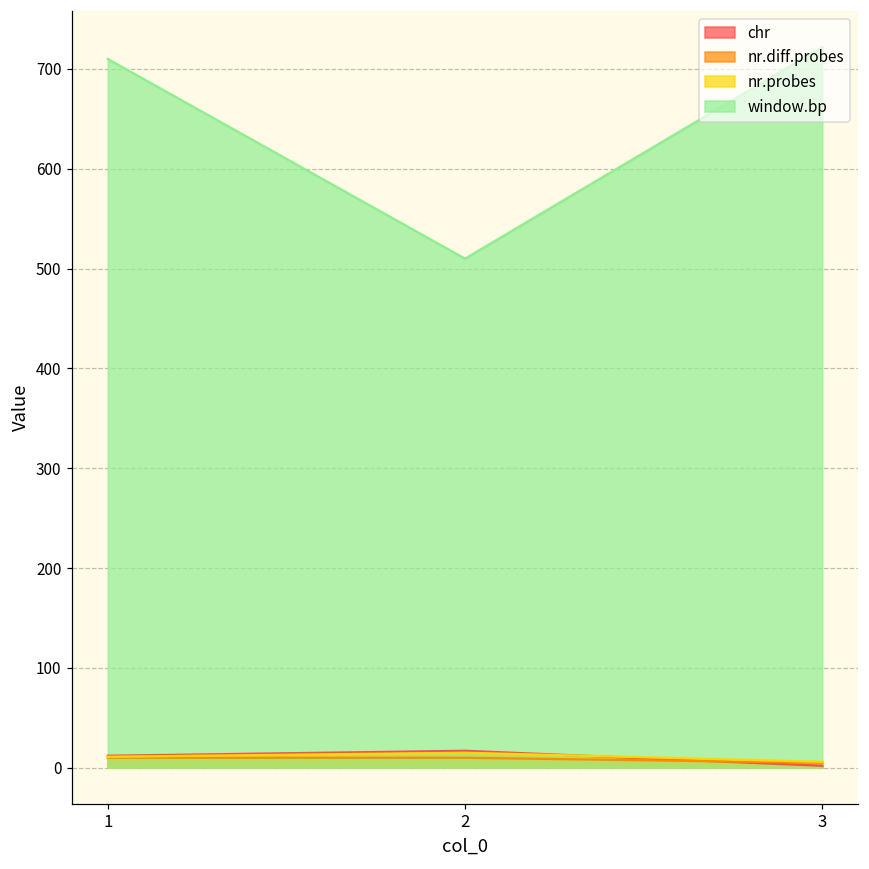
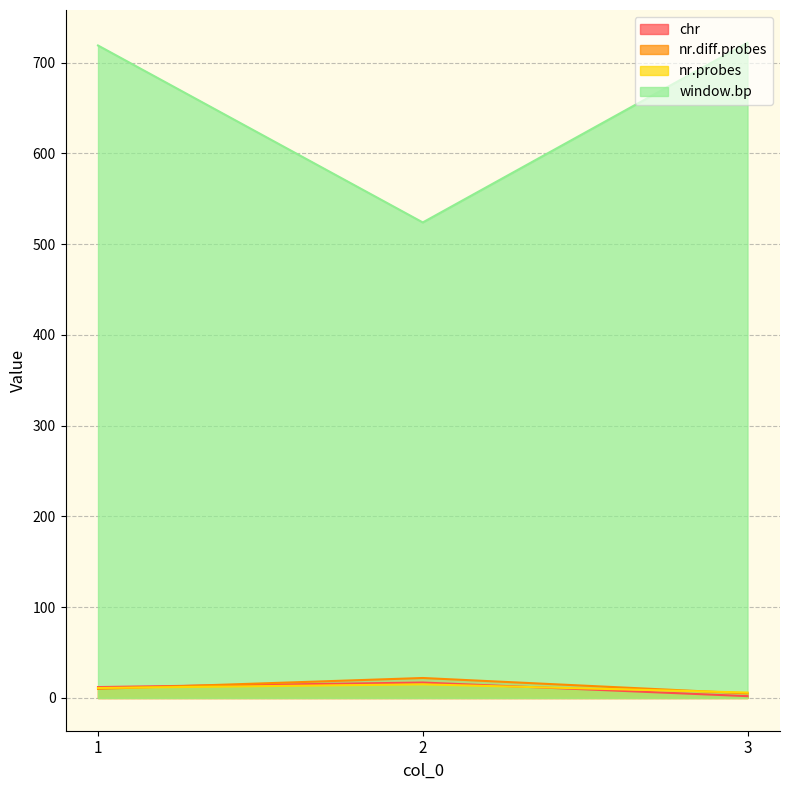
window.bp, 1: 710 -> 720
nr.diff.probes, 2: 10 -> 20
window.bp, 2: 510 -> 520
